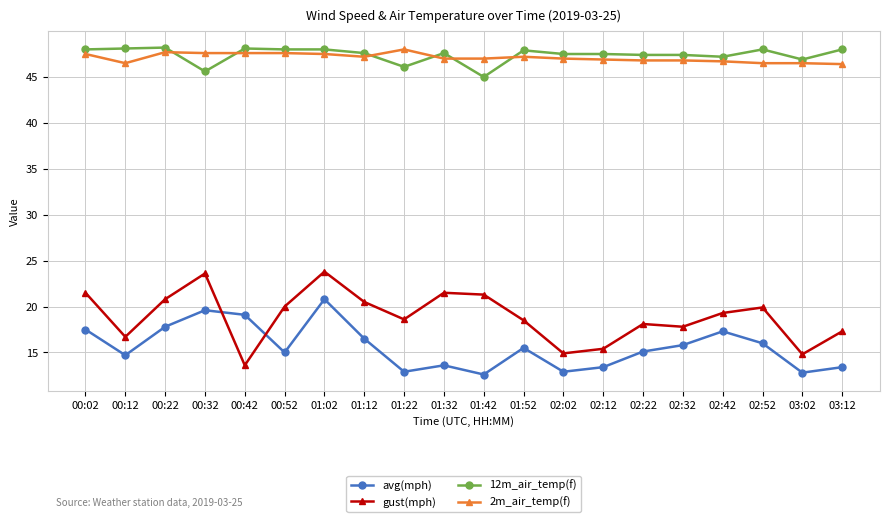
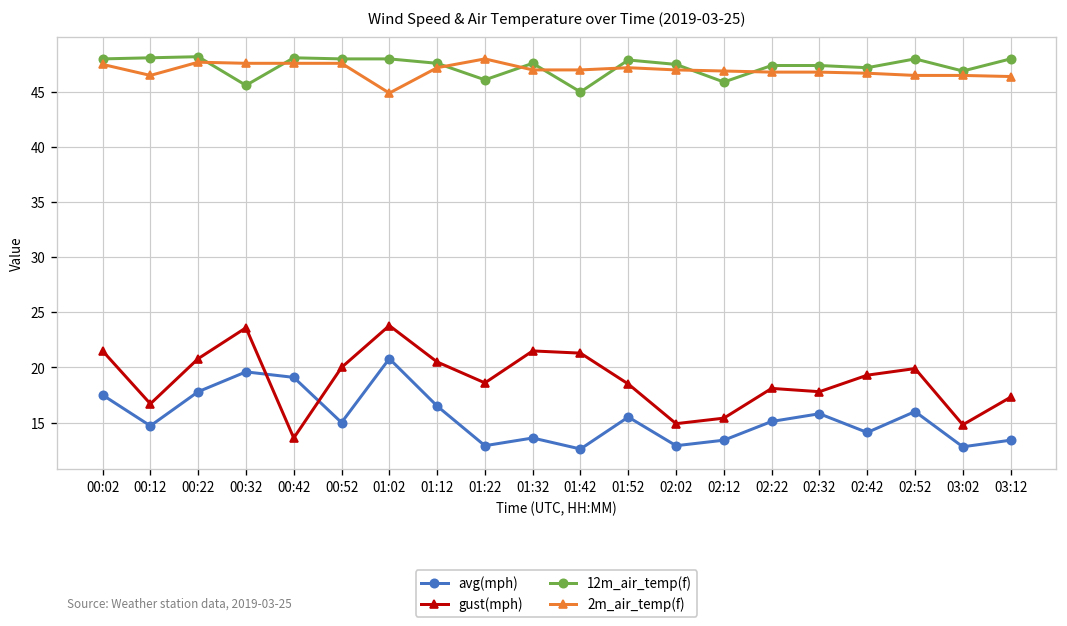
2m_air_temp(f), 01:02: 48 -> 45
12m_air_temp(f), 02:12: 48 -> 46
avg(mph), 02:42: 17 -> 14
